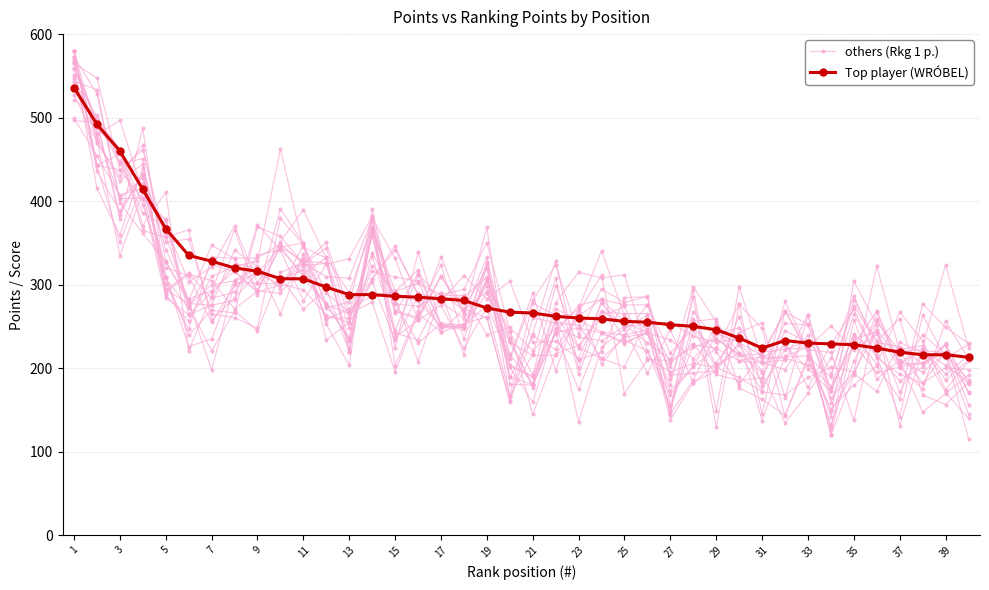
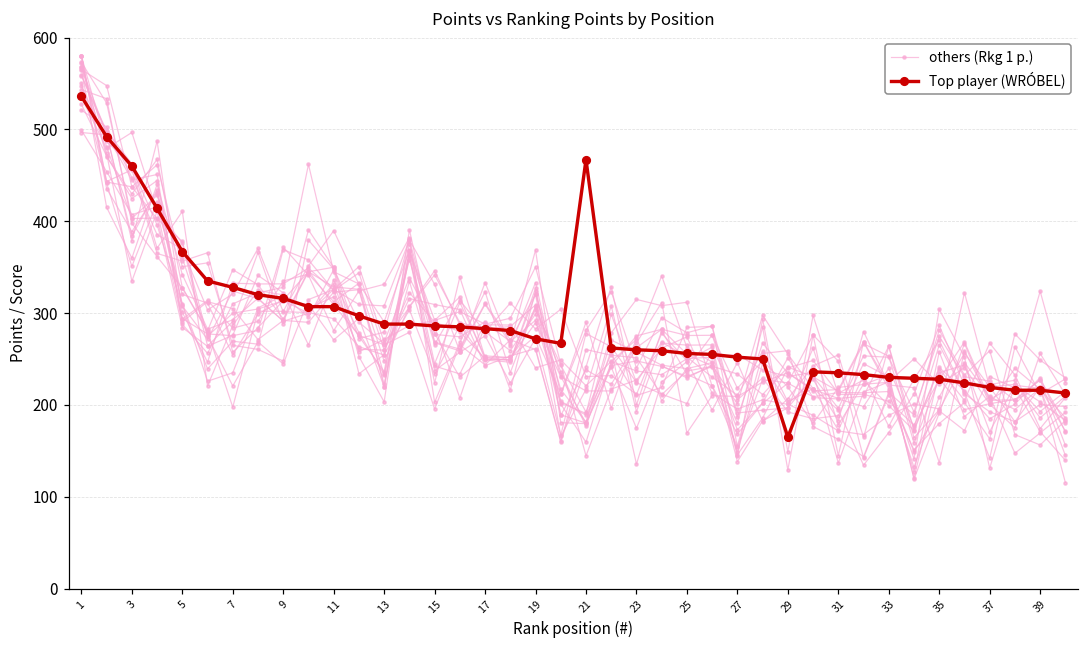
Top player (WRÓBEL), 21: 270 -> 470
Top player (WRÓBEL), 29: 250 -> 170
Top player (WRÓBEL), 31: 220 -> 240
